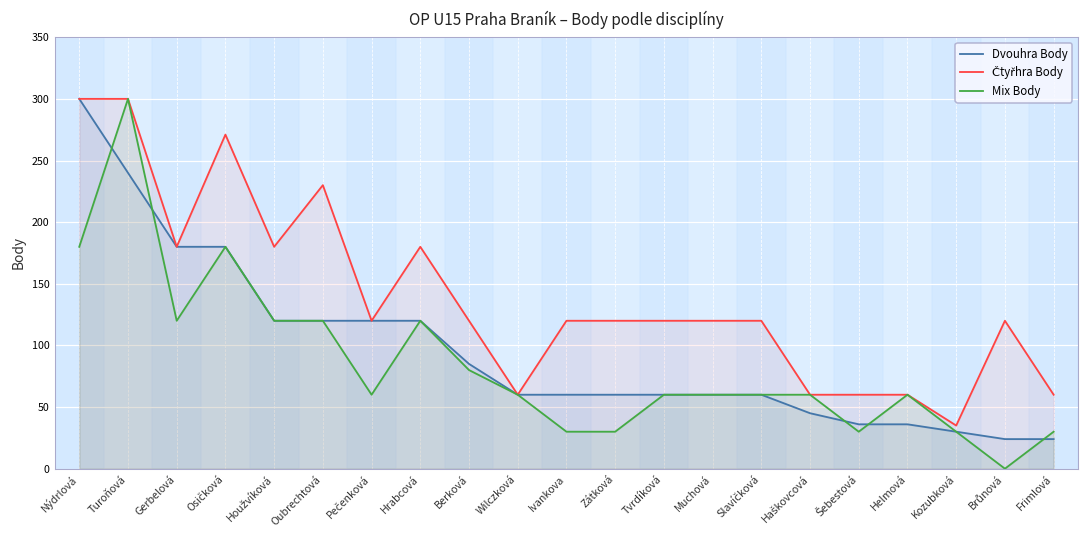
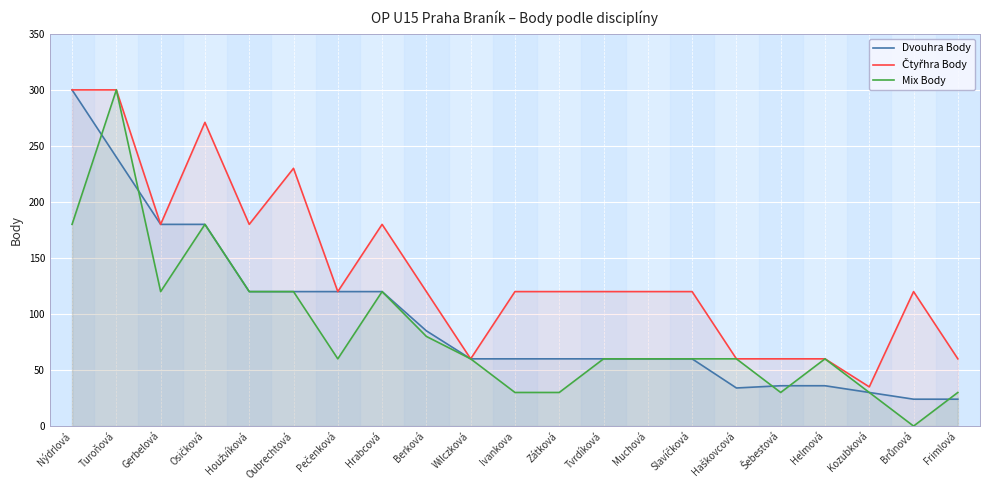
Dvouhra Body, Haškovcová: 45 -> 34
